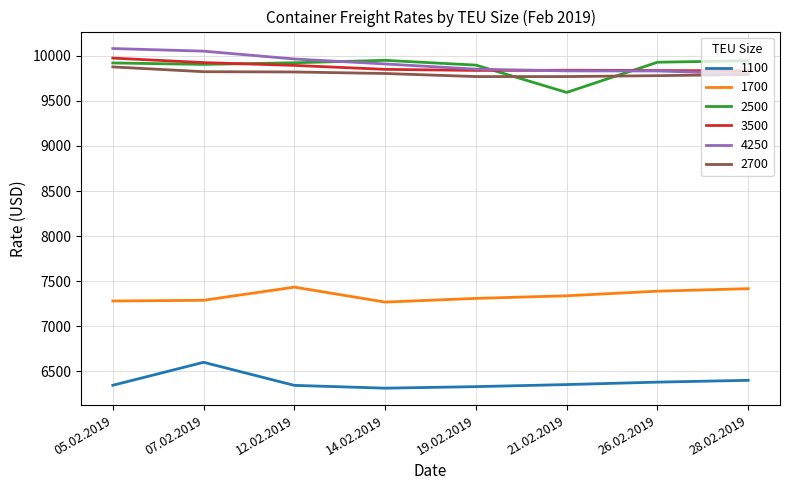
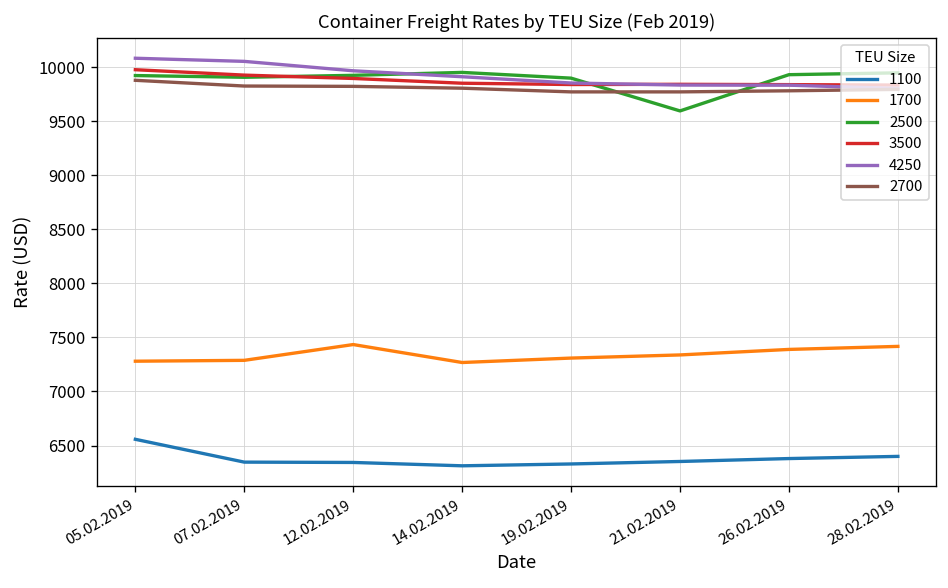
1100, 05.02.2019: 6300 -> 6600
1100, 07.02.2019: 6600 -> 6300
